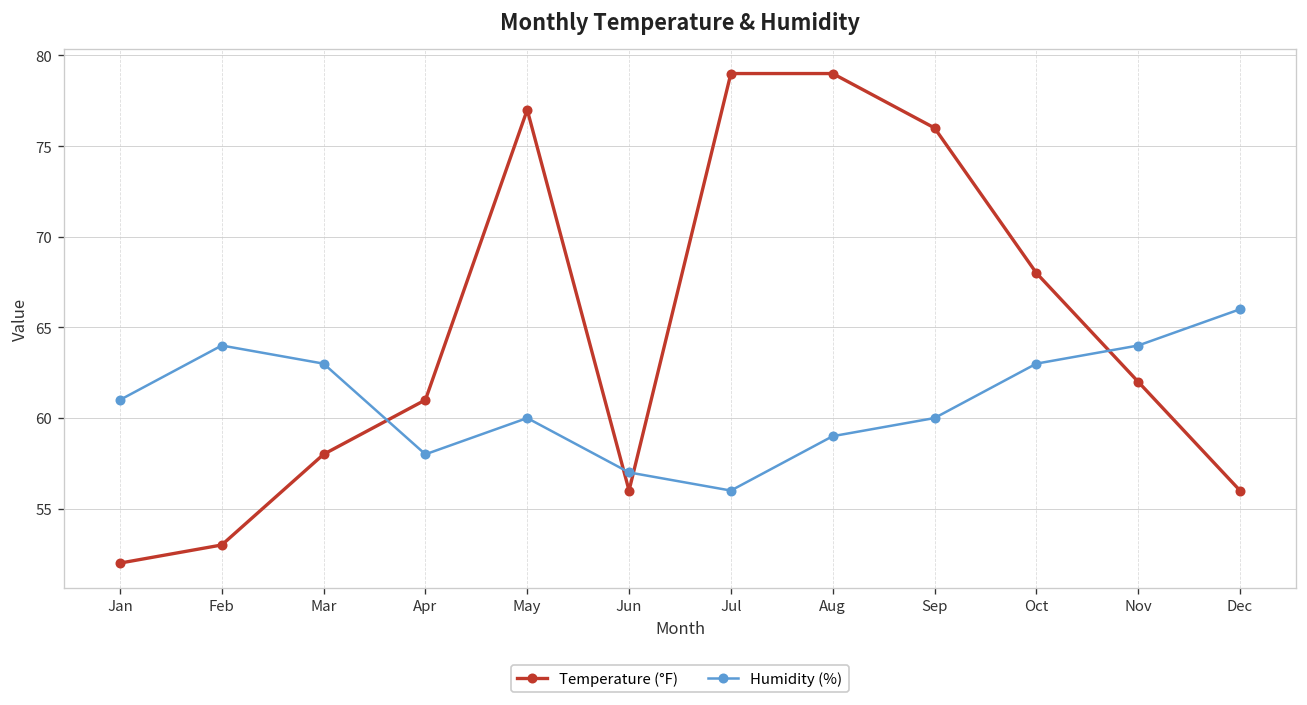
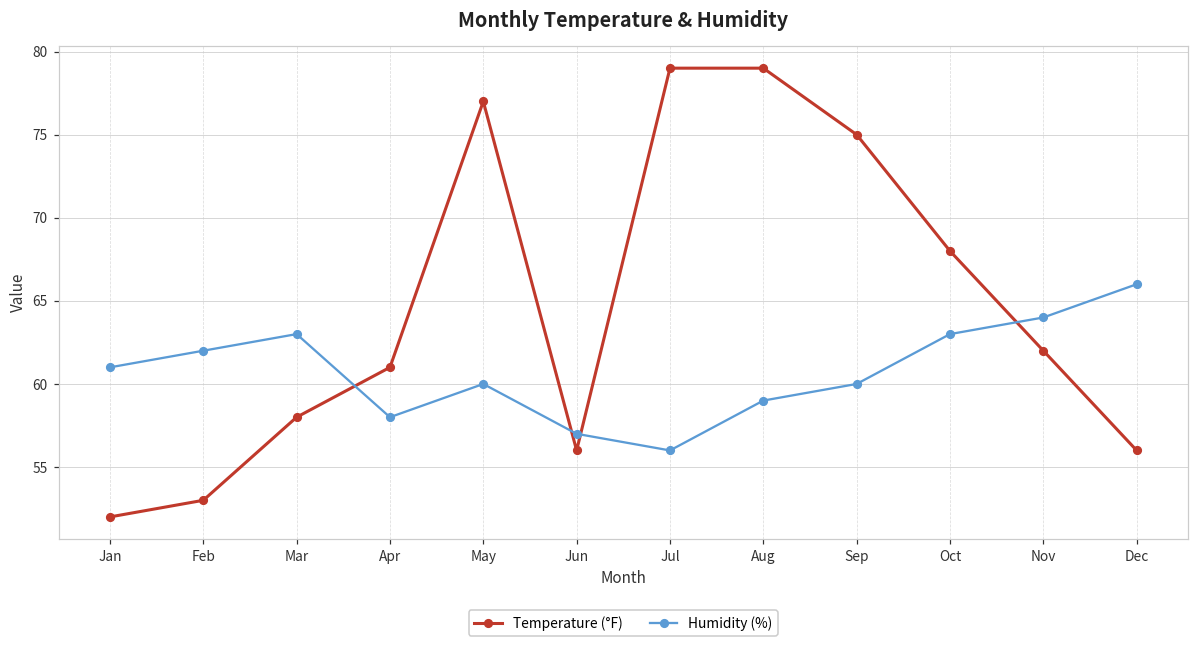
Humidity (%), Feb: 64 -> 62
Temperature (°F), Sep: 76 -> 75
